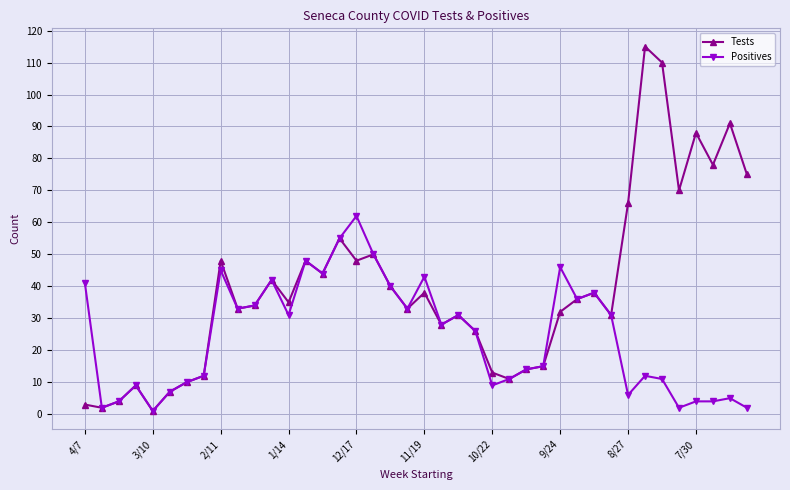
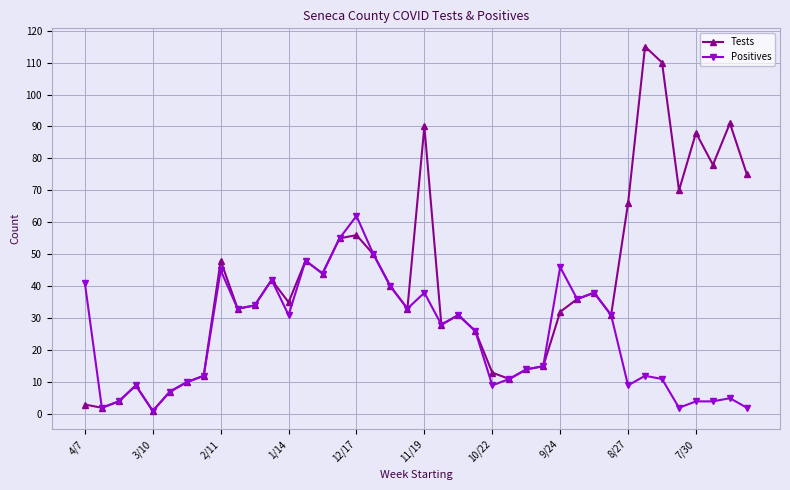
Tests, 12/17: 48 -> 56
Tests, 11/19: 38 -> 90
Positives, 11/19: 43 -> 38
Positives, 8/27: 6 -> 9
